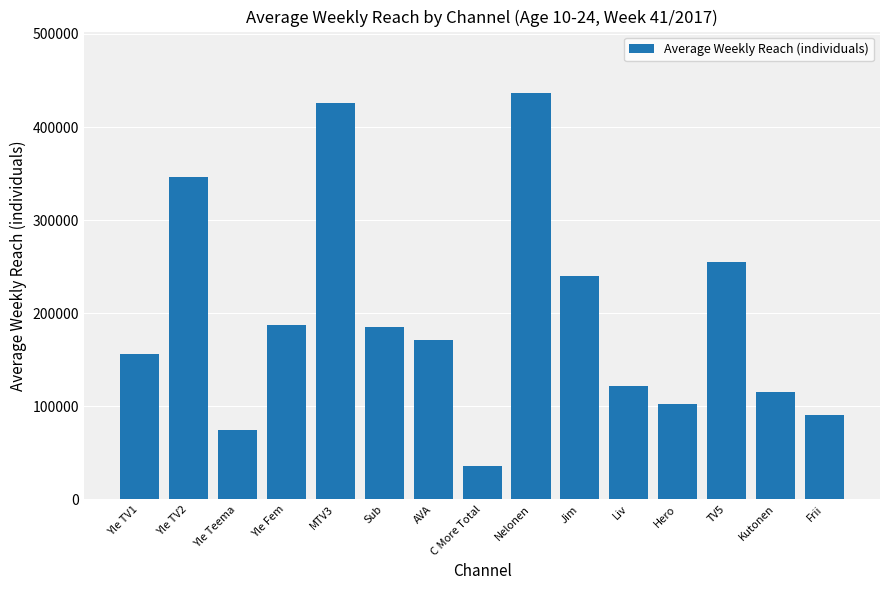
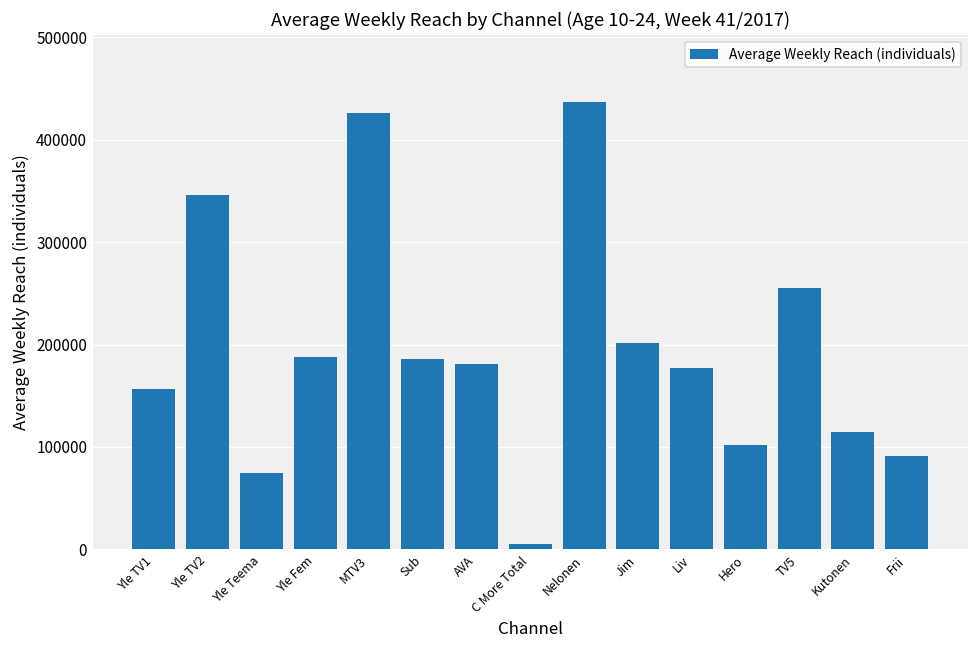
AVA: 170000 -> 180000
C More Total: 40000 -> 10000
Jim: 240000 -> 200000
Liv: 120000 -> 180000
